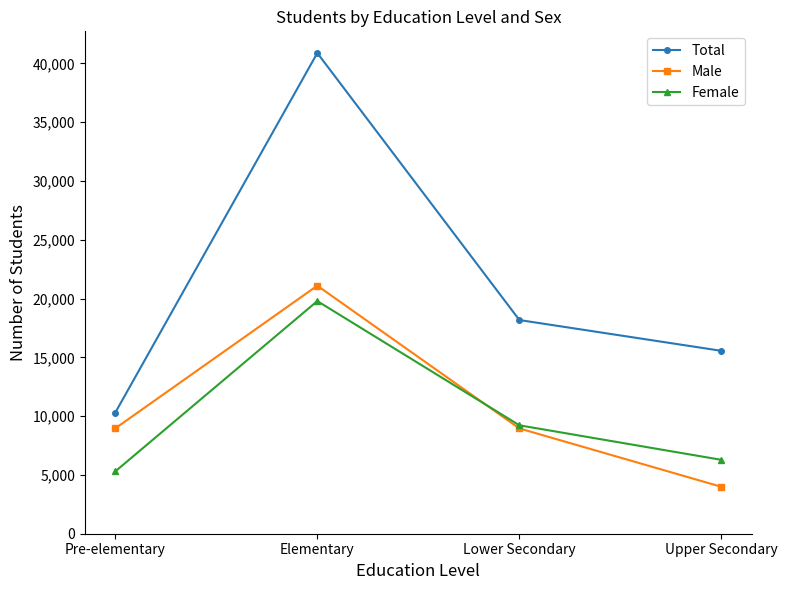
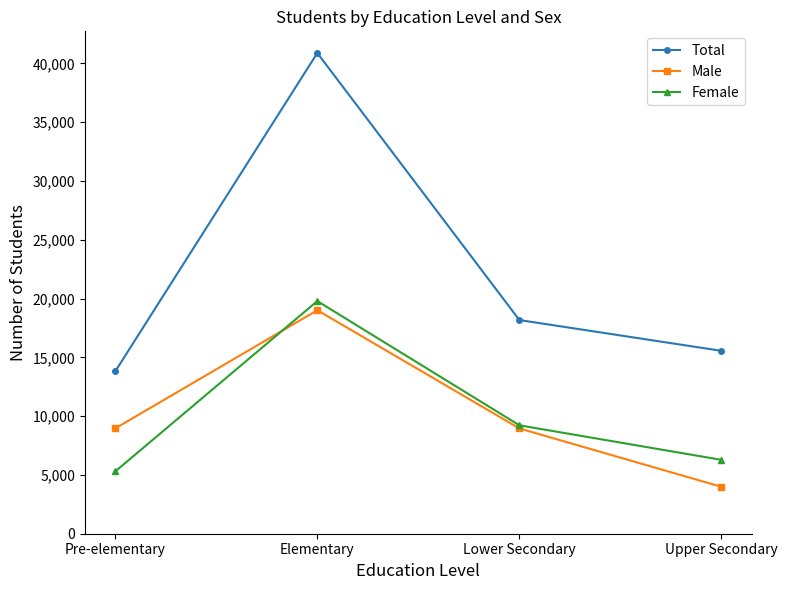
Total, Pre-elementary: 10,300 -> 13,800
Male, Elementary: 21,100 -> 19,000
